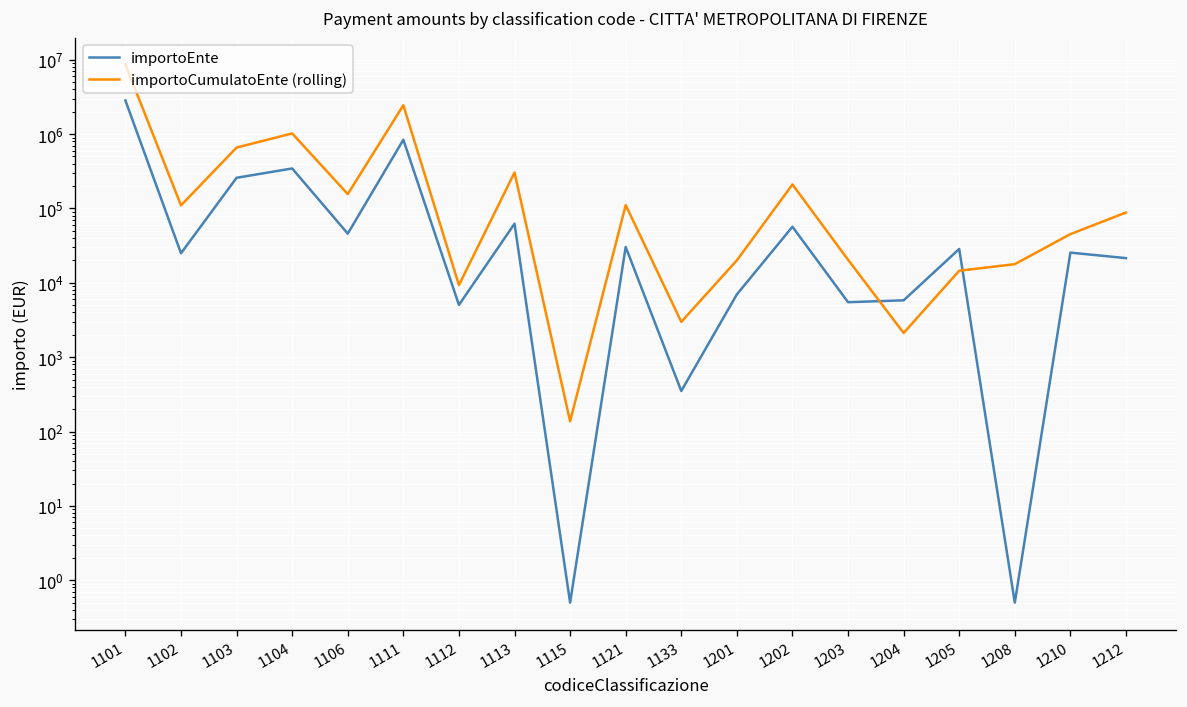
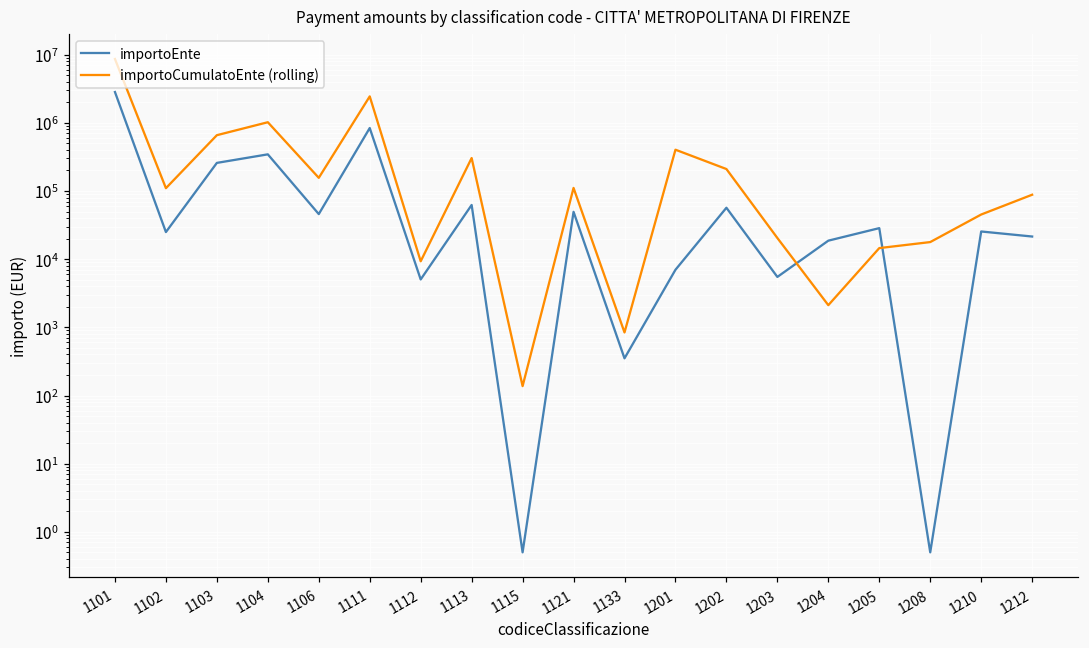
importoEnte, 1121: 30000 -> 50000
importoCumulatoEnte (rolling), 1133: 3000 -> 800
importoCumulatoEnte (rolling), 1201: 20000 -> 400000
importoEnte, 1204: 6000 -> 19000
